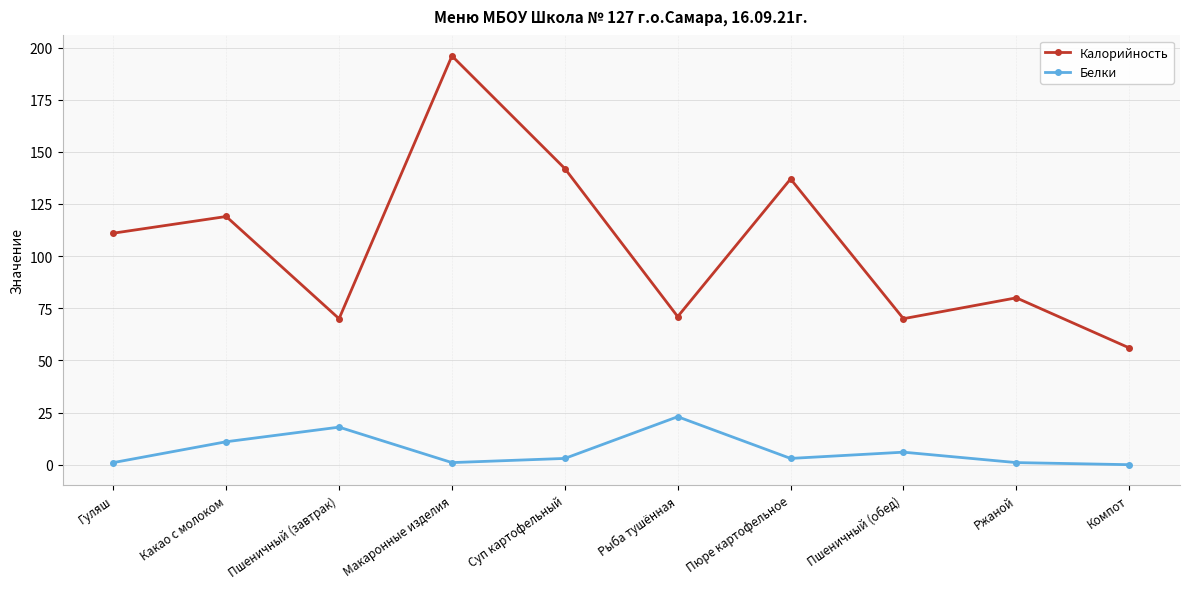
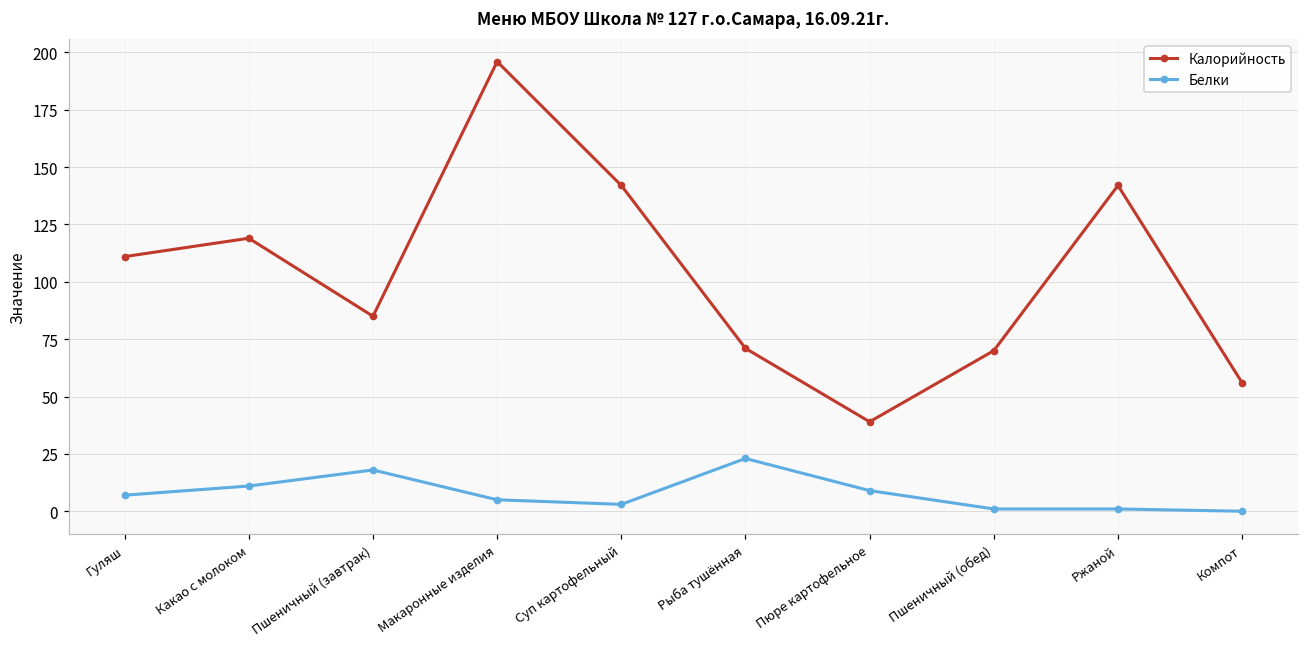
Белки, Гуляш: 1 -> 7
Калорийность, Пшеничный (завтрак): 70 -> 85
Белки, Макаронные изделия: 1 -> 5
Калорийность, Пюре картофельное: 137 -> 39
Белки, Пюре картофельное: 3 -> 9
Белки, Пшеничный (обед): 6 -> 1
Калорийность, Ржаной: 80 -> 142
